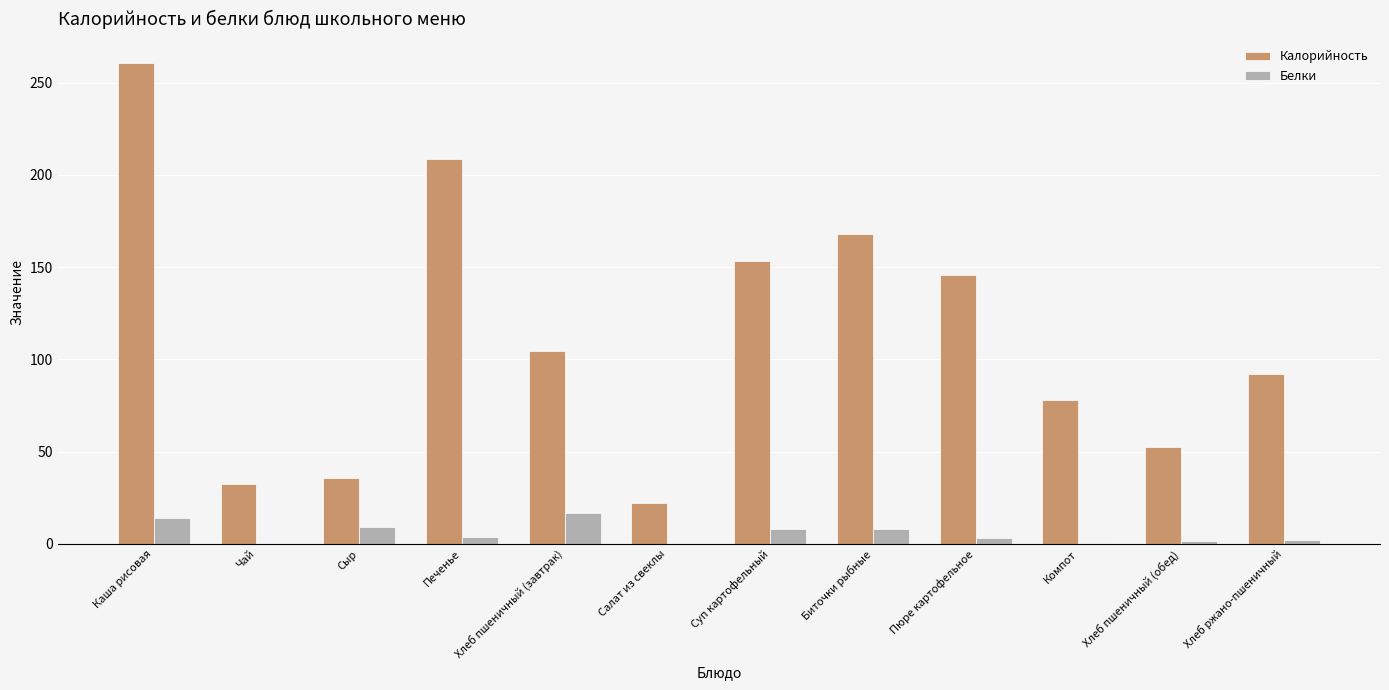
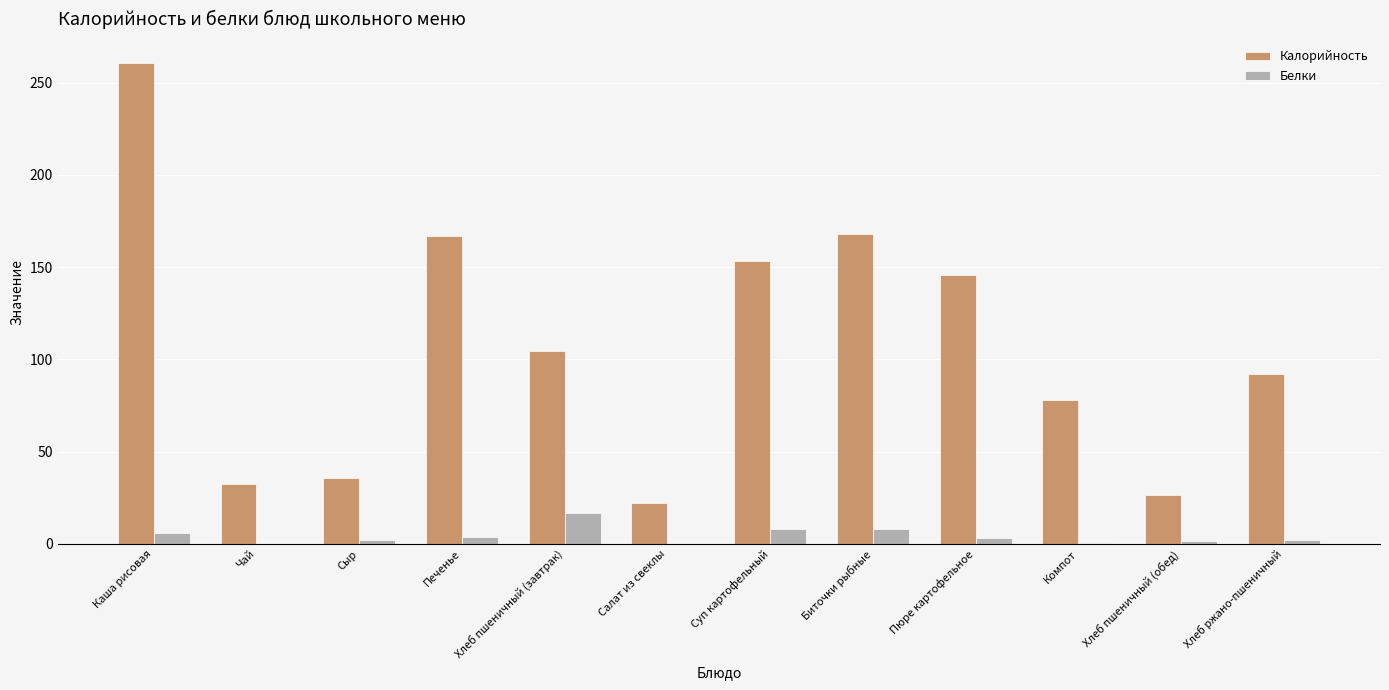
Белки, Каша рисовая: 14 -> 6
Белки, Сыр: 9 -> 2
Калорийность, Печенье: 209 -> 167
Калорийность, Хлеб пшеничный (обед): 52 -> 27
